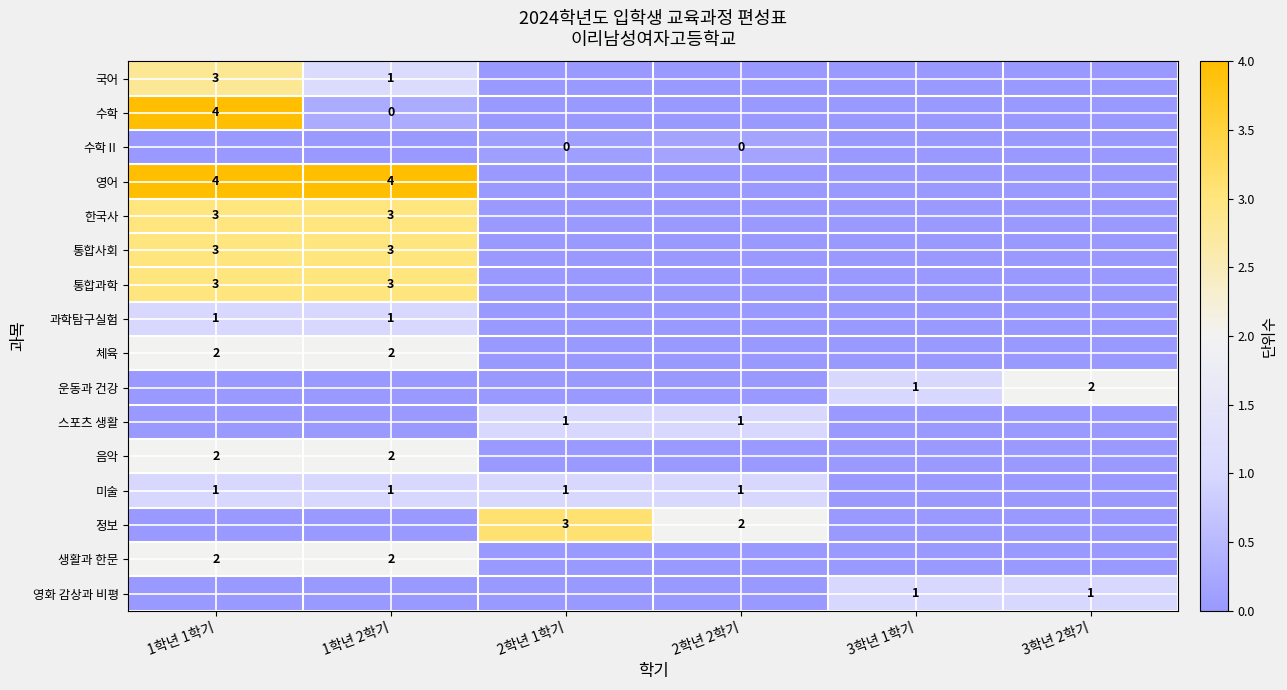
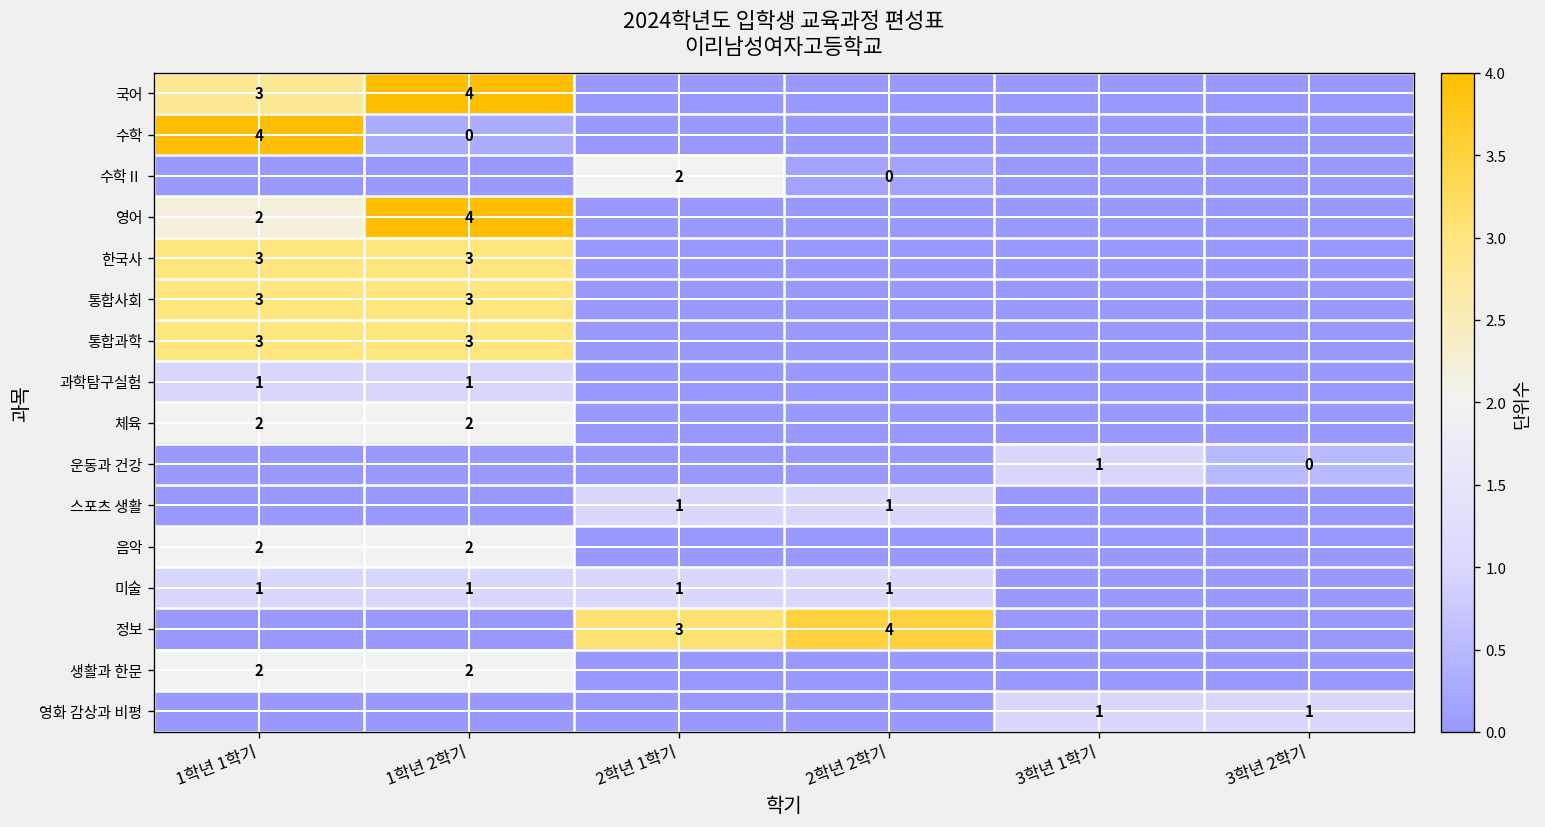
국어, 1학년 2학기: 1 -> 4
수학Ⅱ, 2학년 1학기: 0 -> 2
영어, 1학년 1학기: 4 -> 2
운동과 건강, 3학년 2학기: 2 -> 0
정보, 2학년 2학기: 2 -> 4
